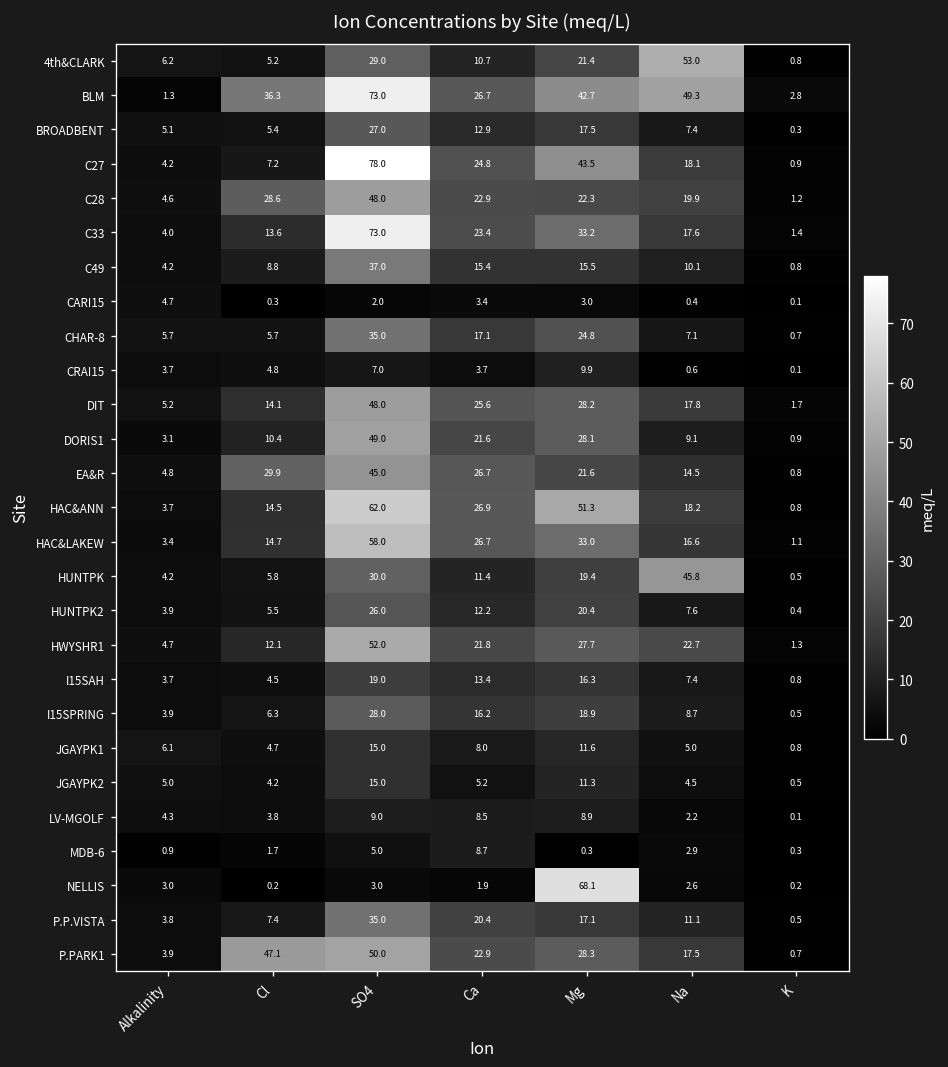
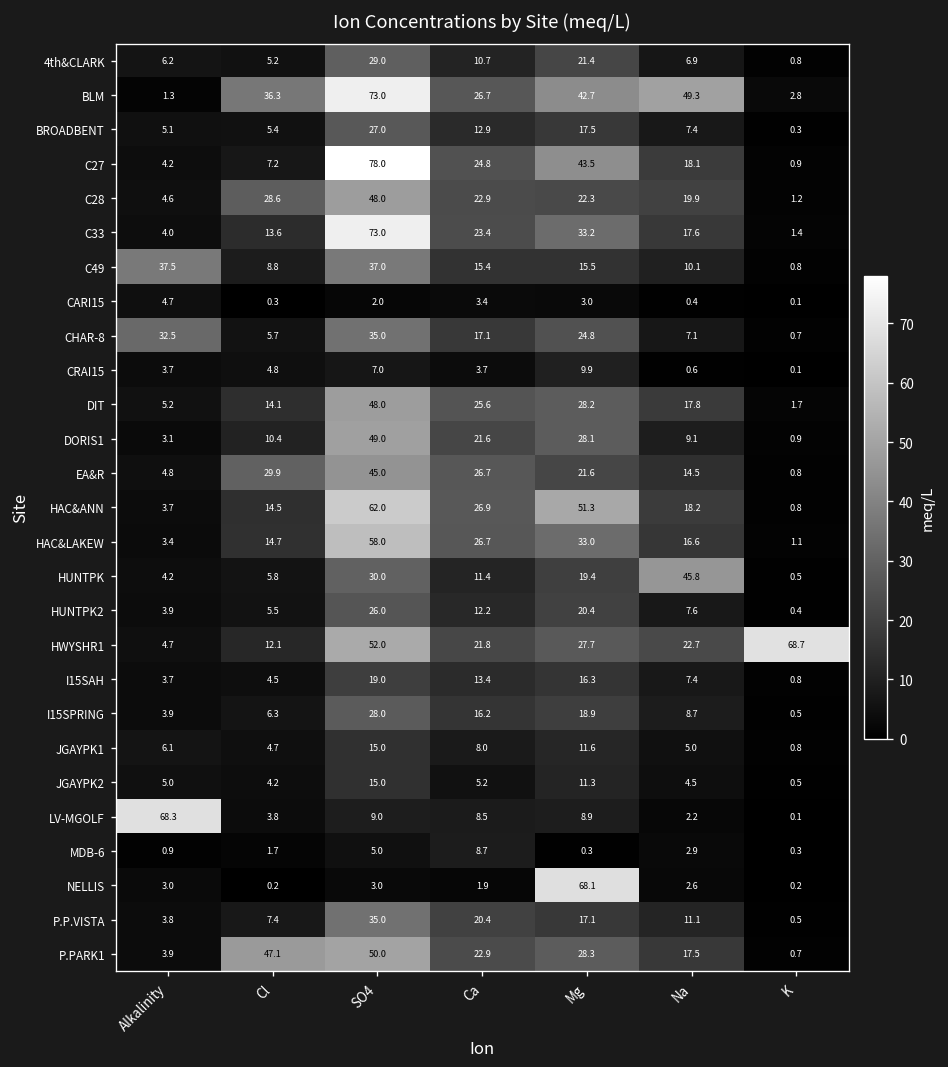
4th&CLARK, Na: 53.0 -> 6.9
C49, Alkalinity: 4.2 -> 37.5
CHAR-8, Alkalinity: 5.7 -> 32.5
HWYSHR1, K: 1.3 -> 68.7
LV-MGOLF, Alkalinity: 4.3 -> 68.3
